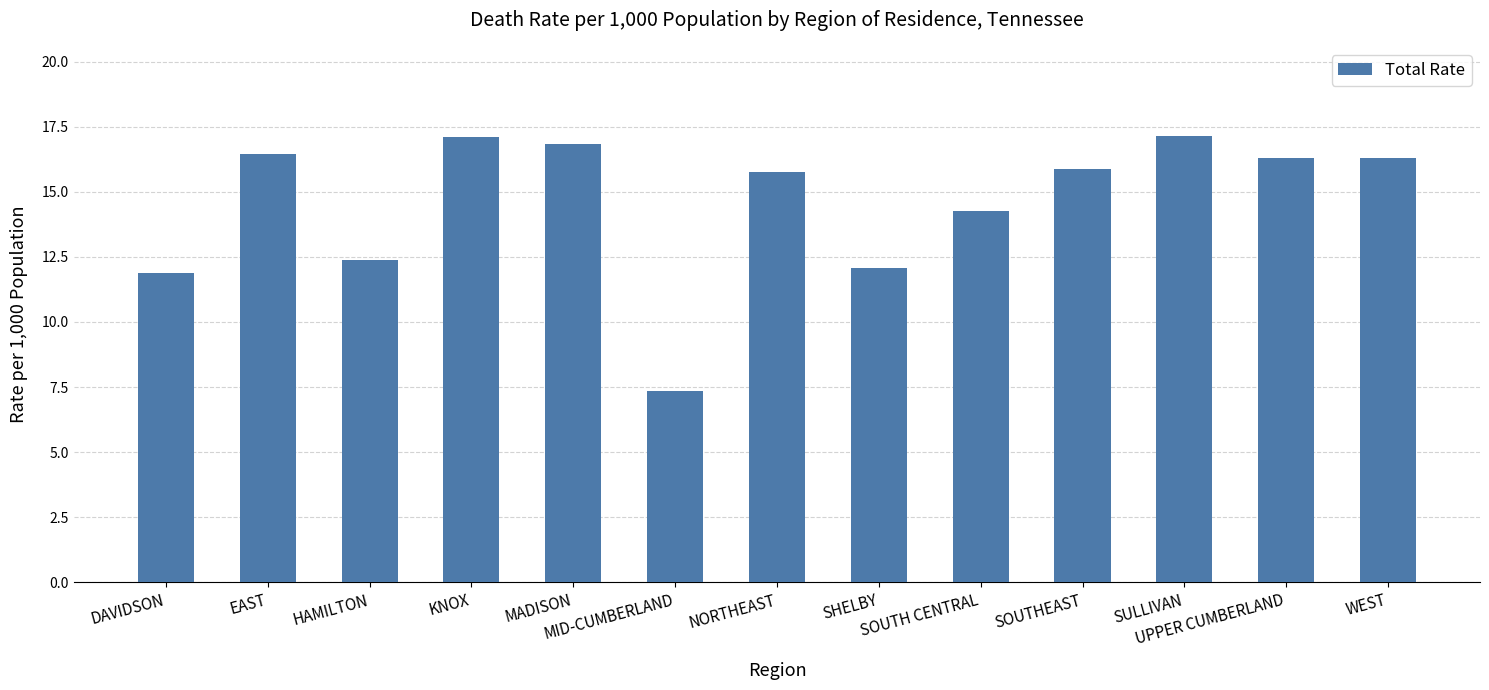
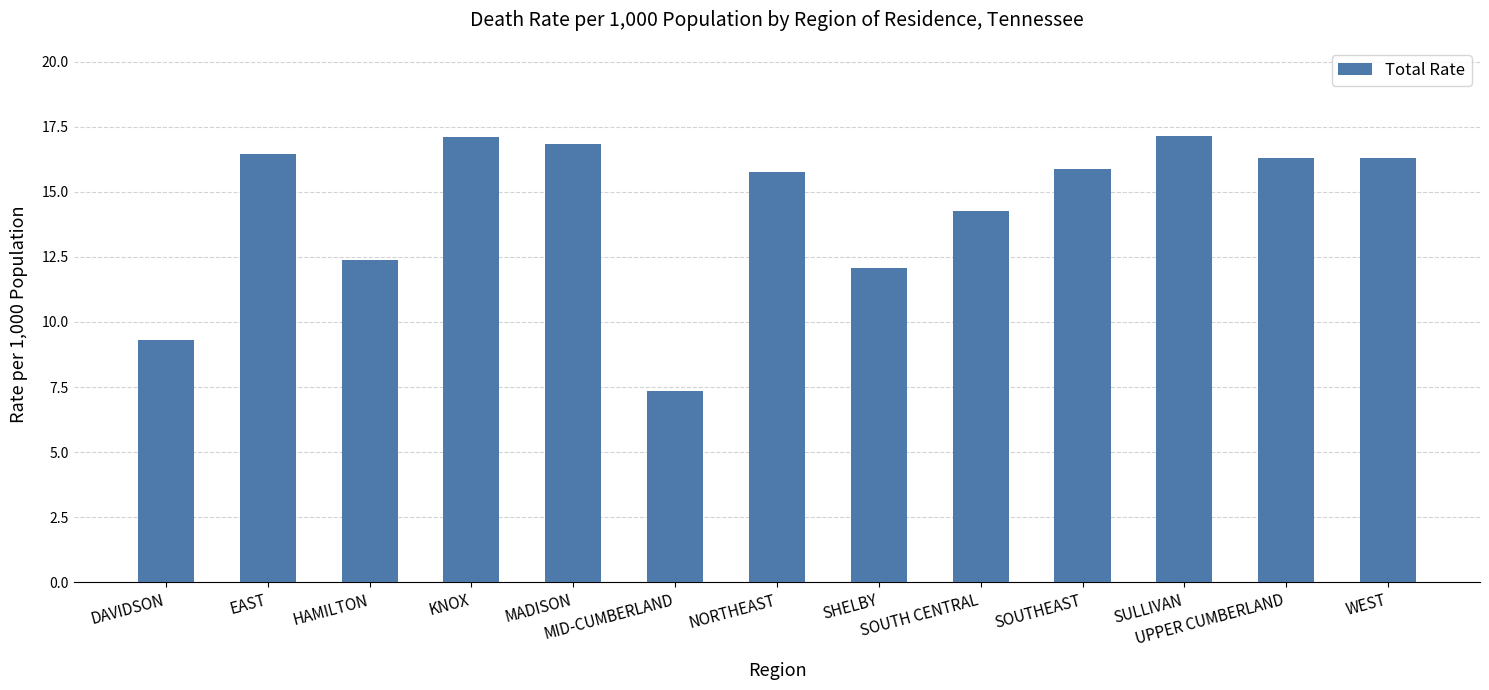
DAVIDSON: 11.9 -> 9.3
